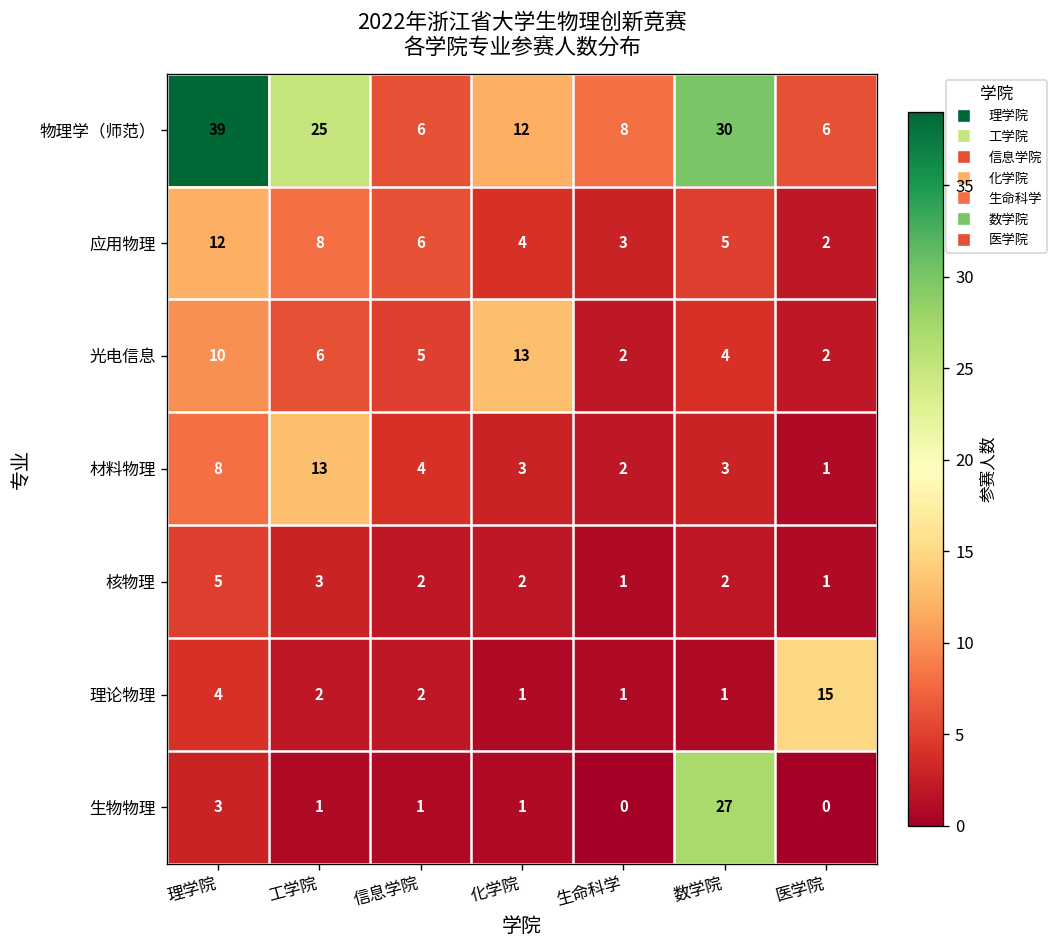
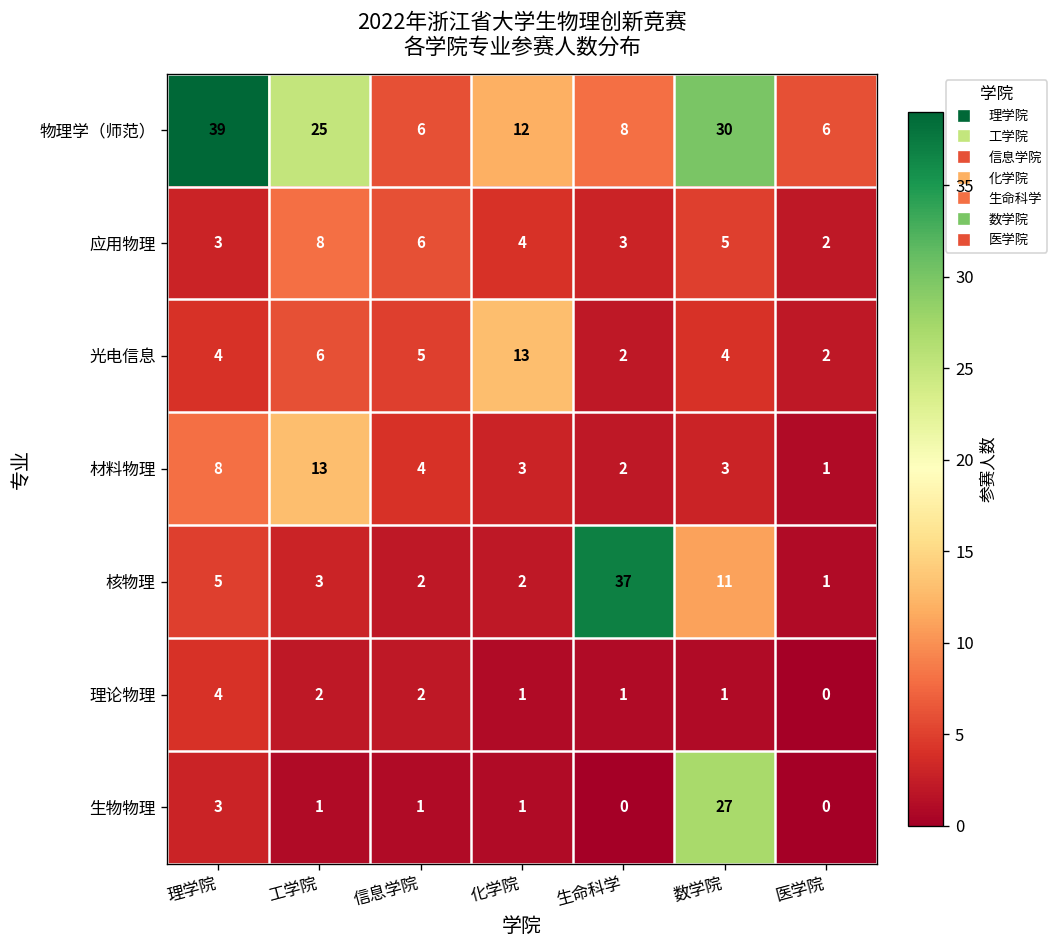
应用物理, 理学院: 12 -> 3
光电信息, 理学院: 10 -> 4
核物理, 生命科学: 1 -> 37
核物理, 数学院: 2 -> 11
理论物理, 医学院: 15 -> 0
